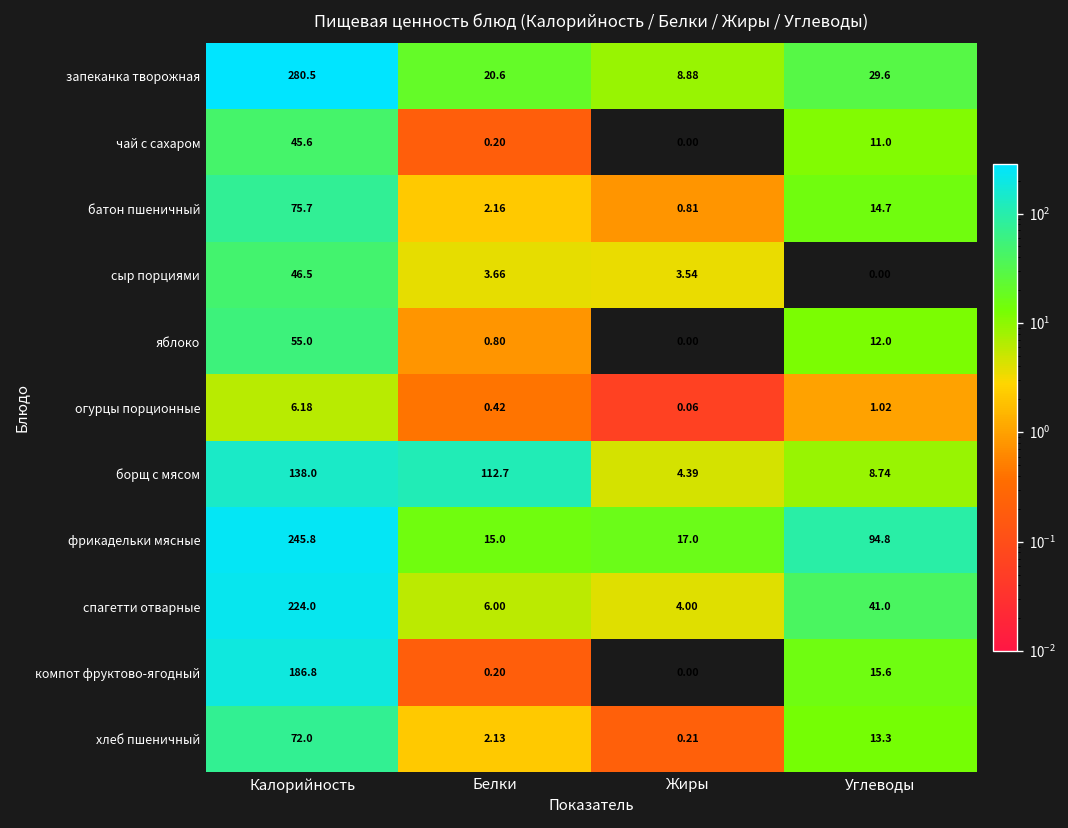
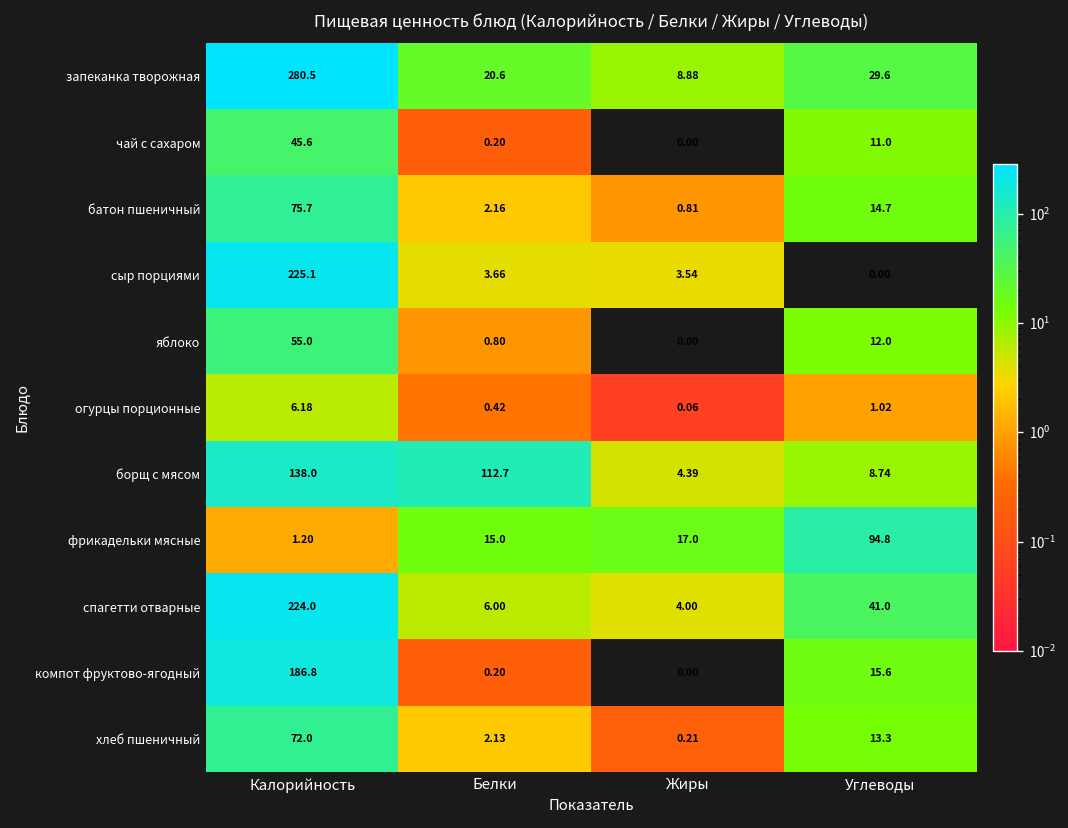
сыр порциями, Калорийность: 46.5 -> 225.1
фрикадельки мясные, Калорийность: 245.8 -> 1.20
